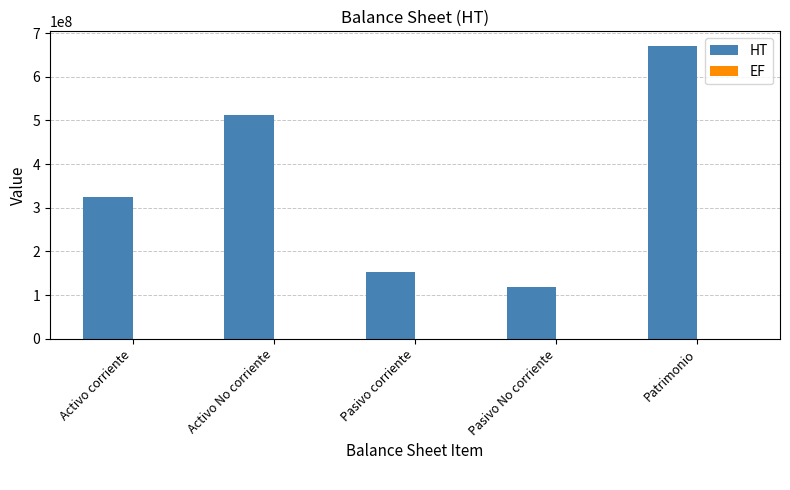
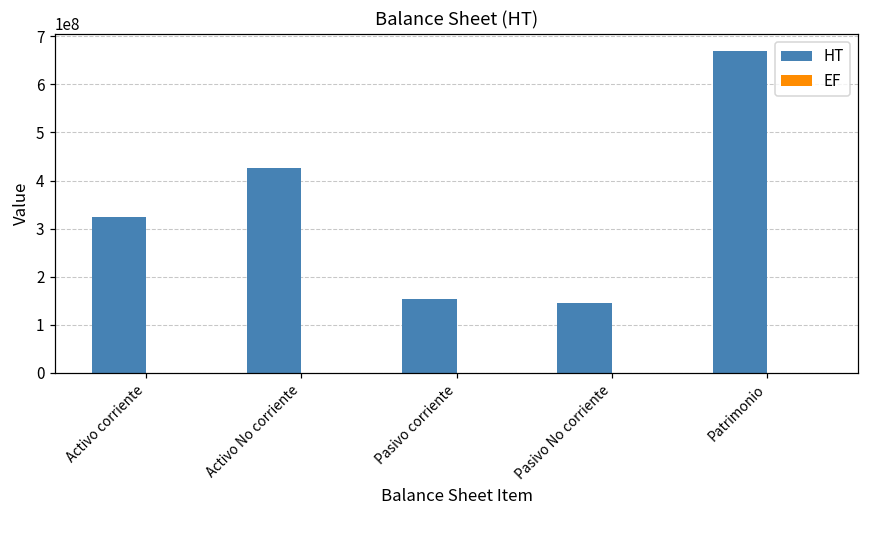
HT, Activo No corriente: 510000000 -> 430000000
HT, Pasivo No corriente: 120000000 -> 140000000
